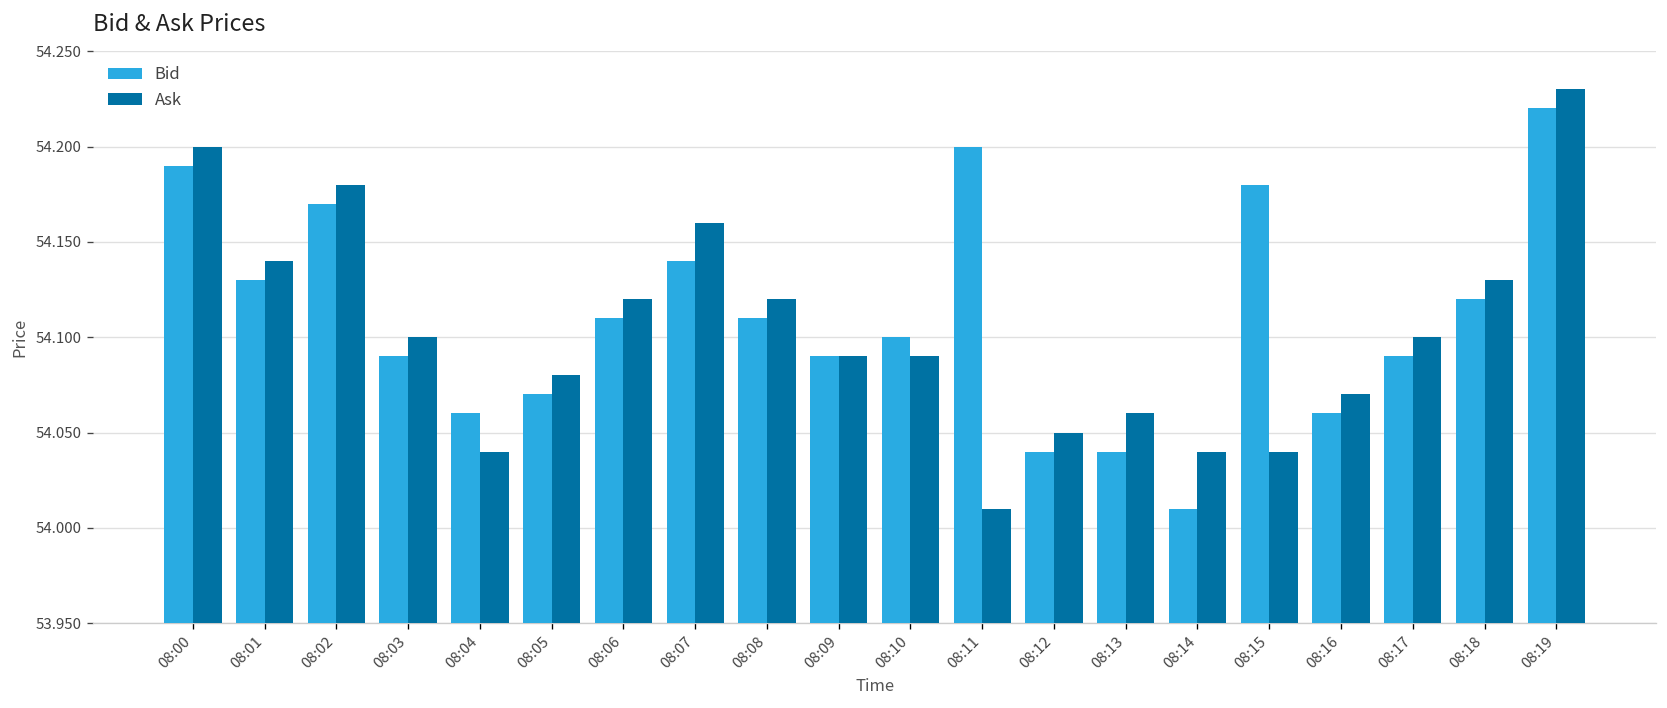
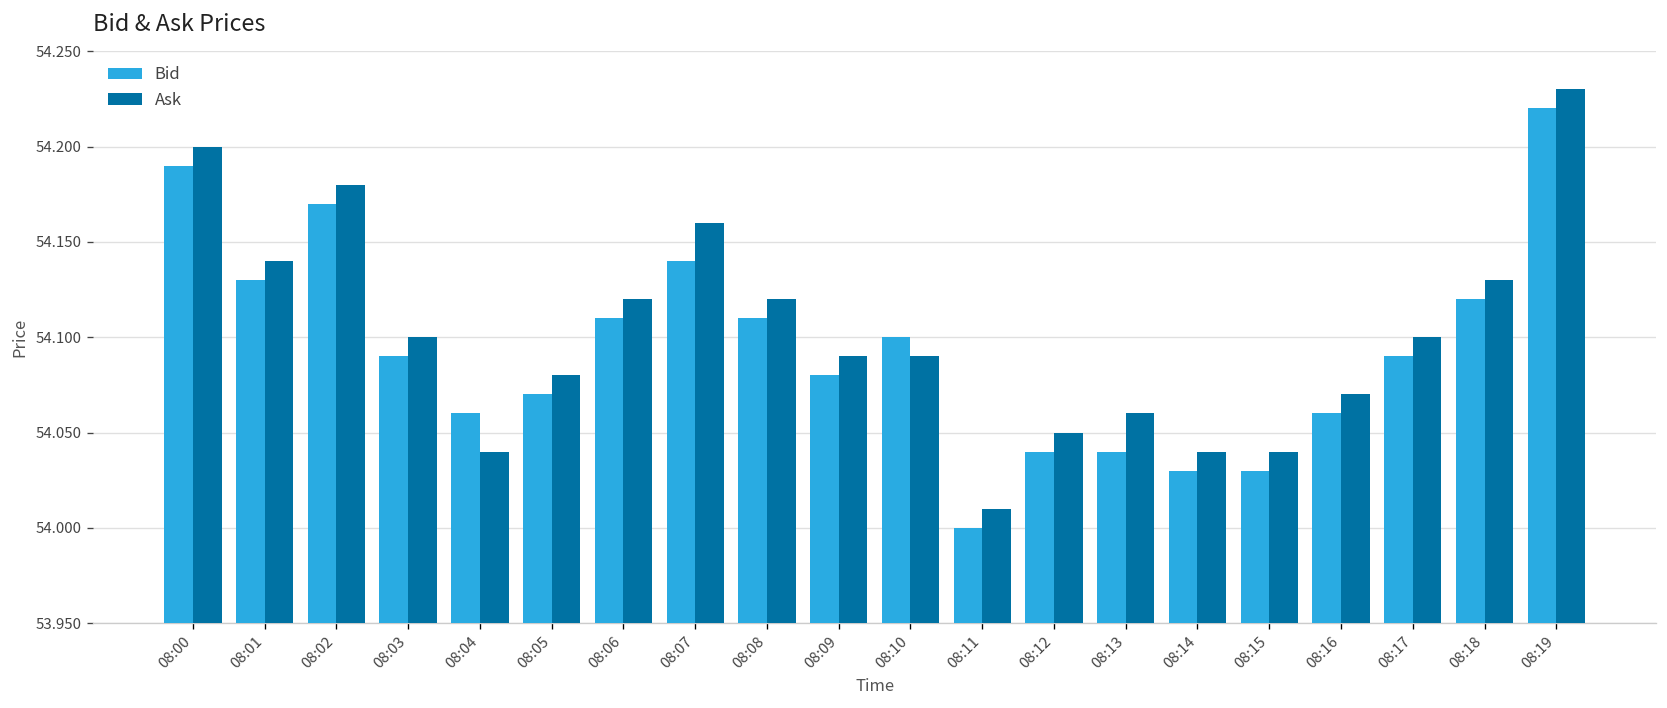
Bid, 08:09: 54.09 -> 54.08
Bid, 08:11: 54.2 -> 54.0
Bid, 08:14: 54.01 -> 54.03
Bid, 08:15: 54.18 -> 54.03
